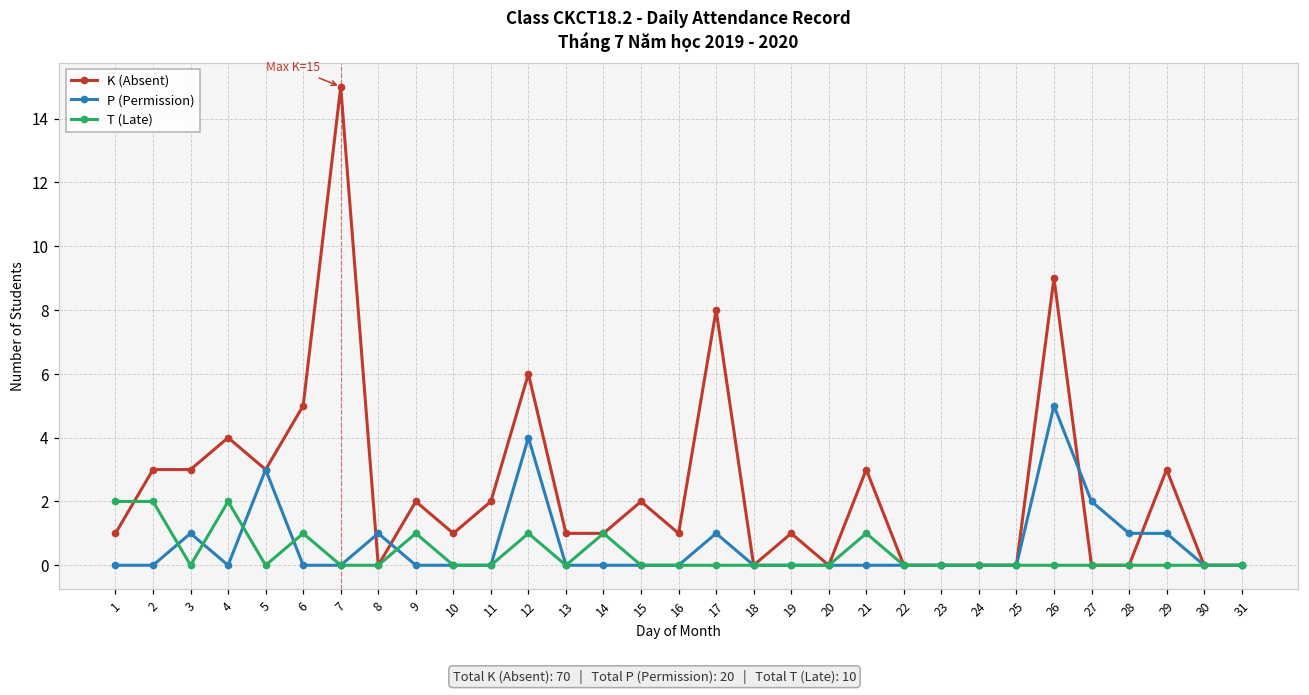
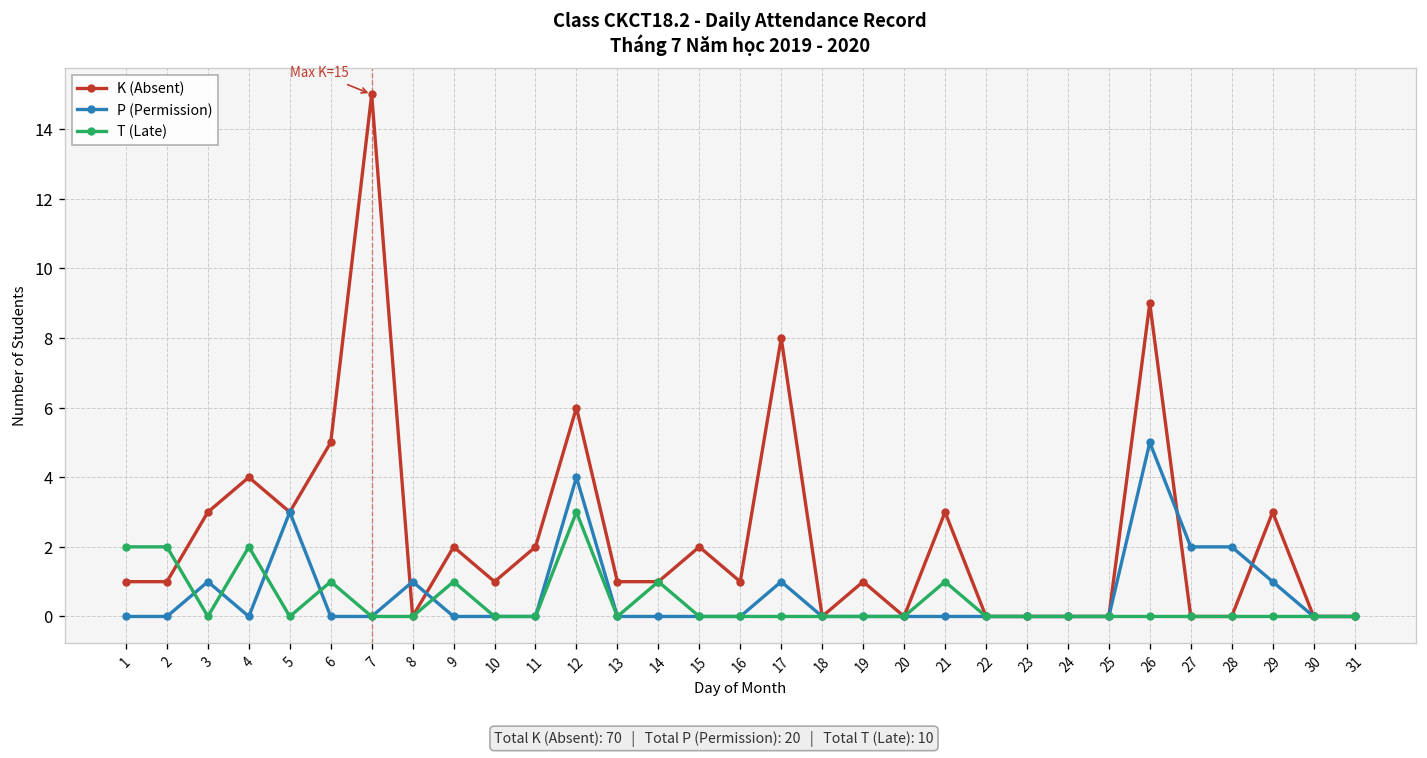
K (Absent), 2: 3 -> 1
T (Late), 12: 1 -> 3
P (Permission), 28: 1 -> 2
